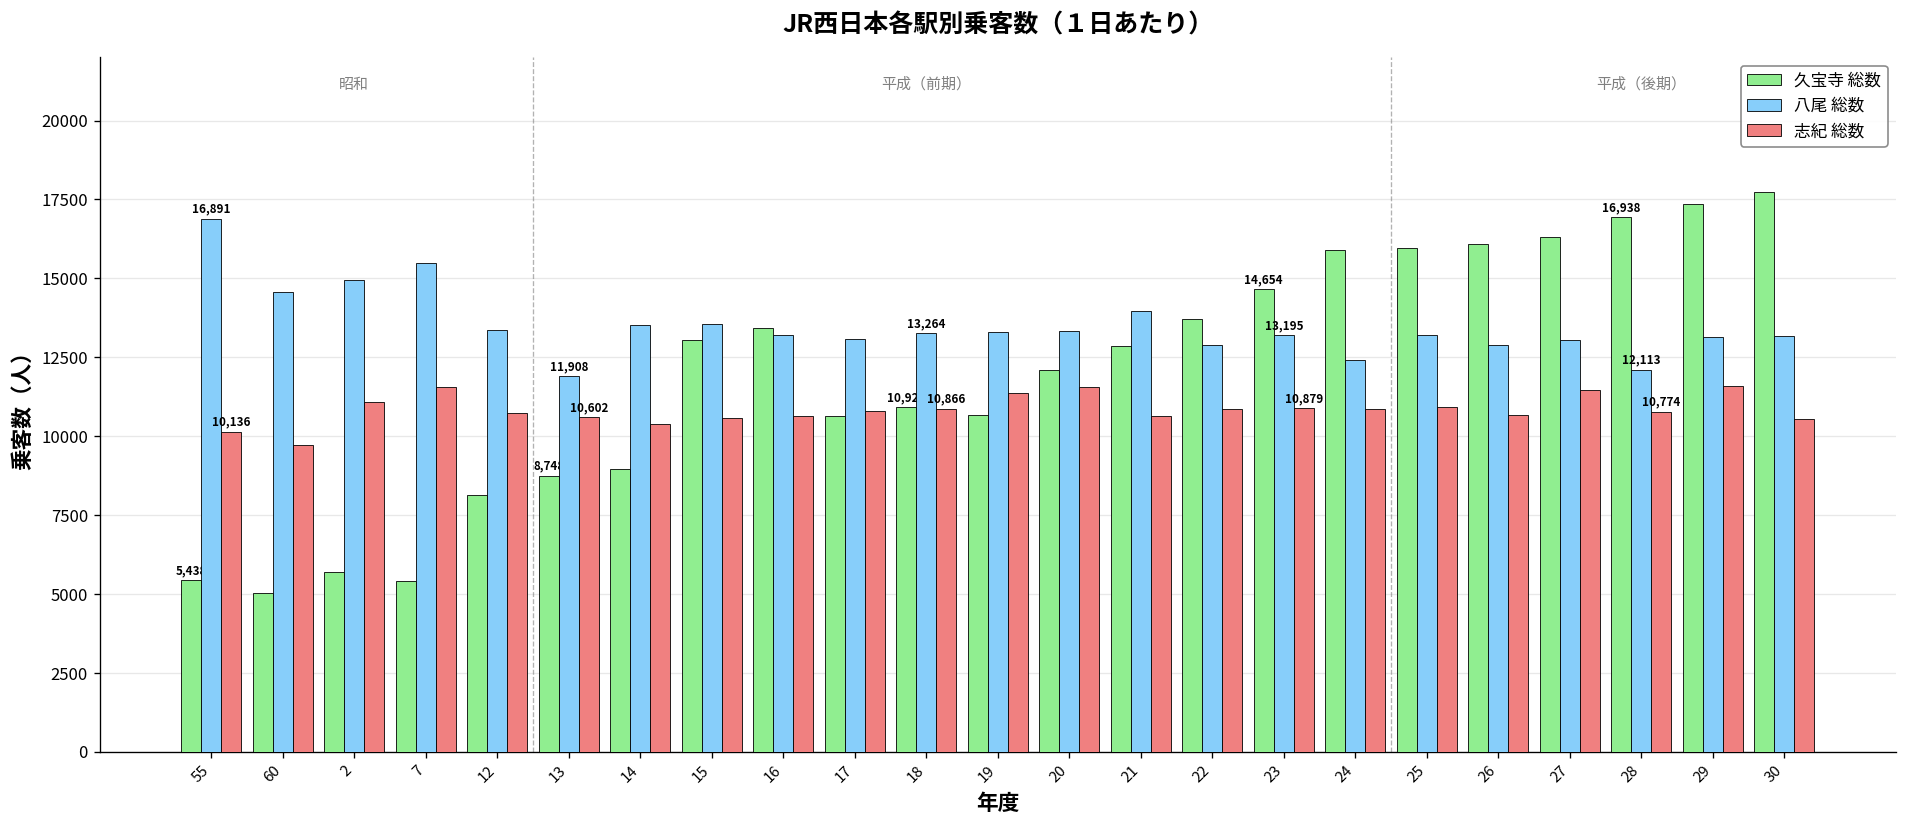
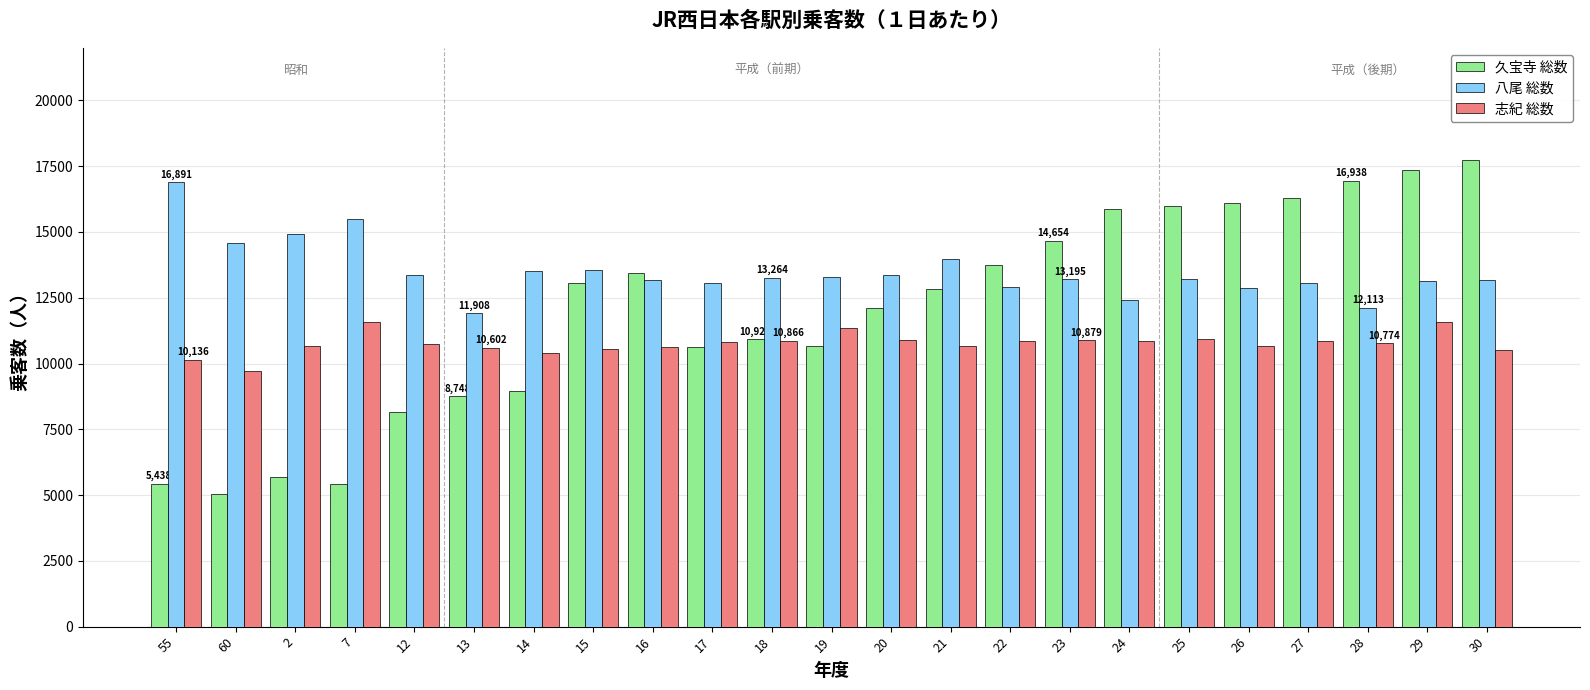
志紀 総数, 2: 11100 -> 10600
志紀 総数, 20: 11600 -> 10900
志紀 総数, 27: 11500 -> 10900
